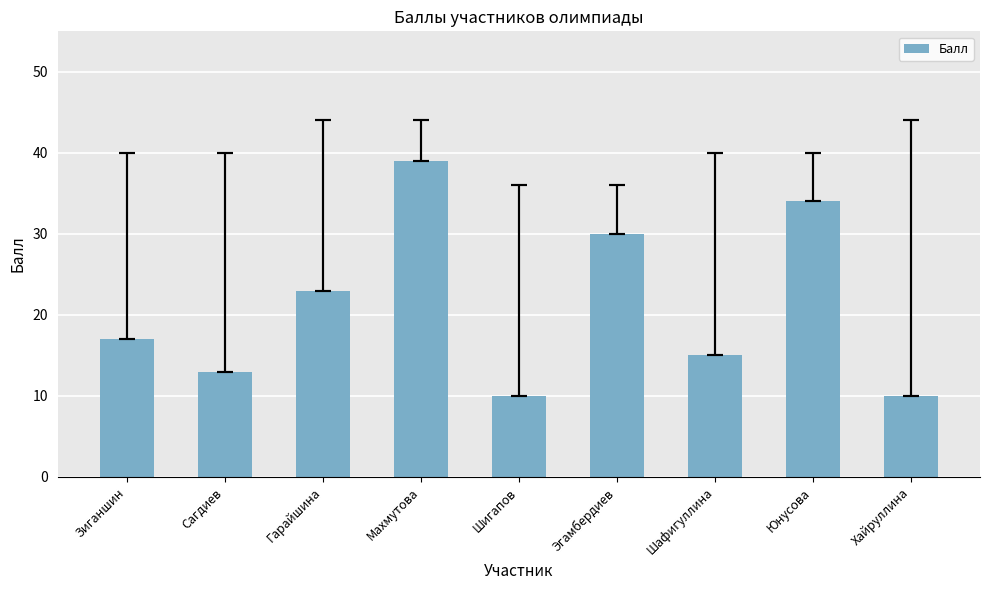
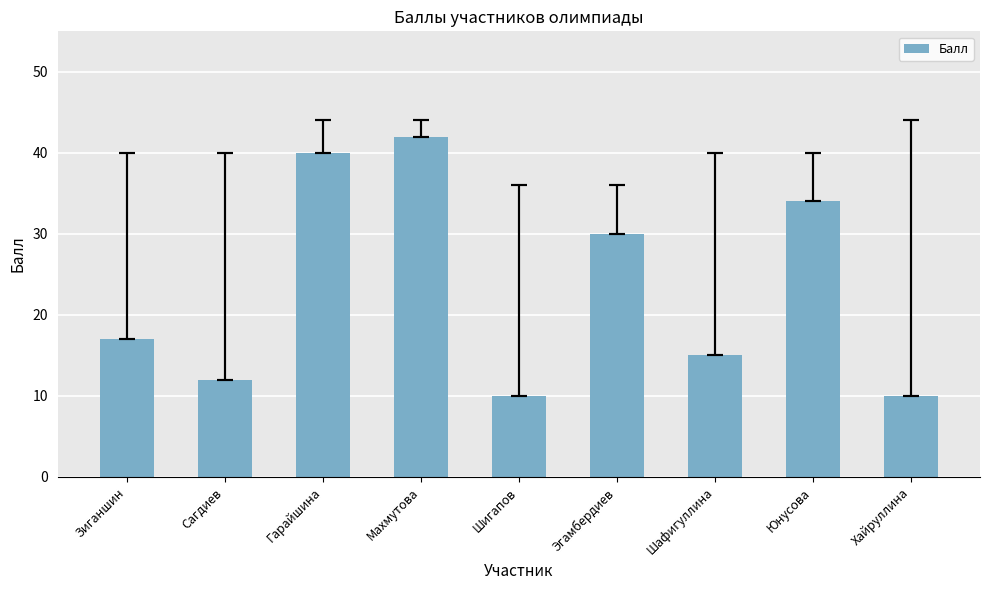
Балл, Сагдиев: 13 -> 12
Балл, Гарайшина: 23 -> 40
Балл, Махмутова: 39 -> 42
